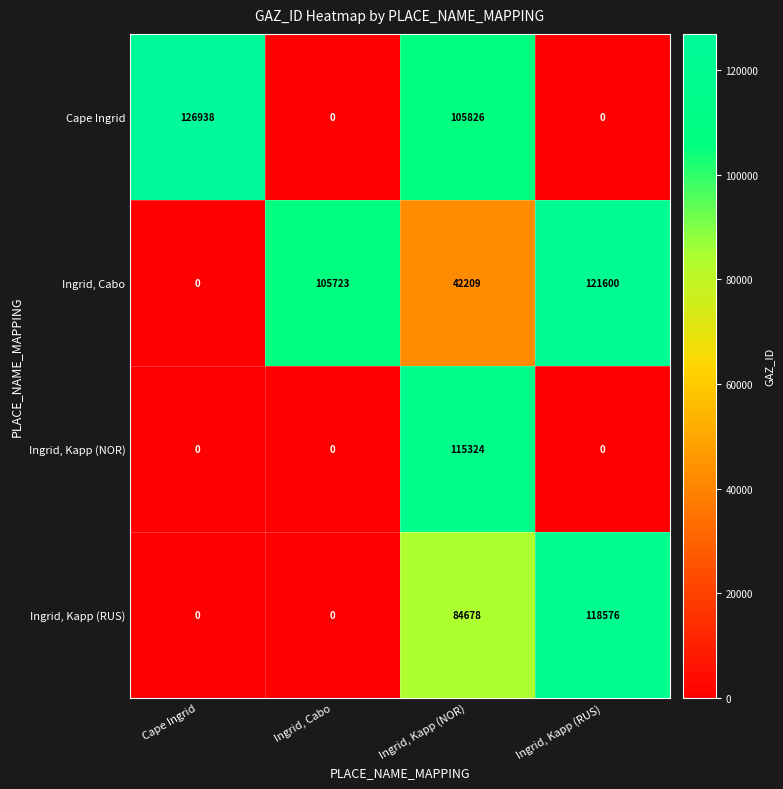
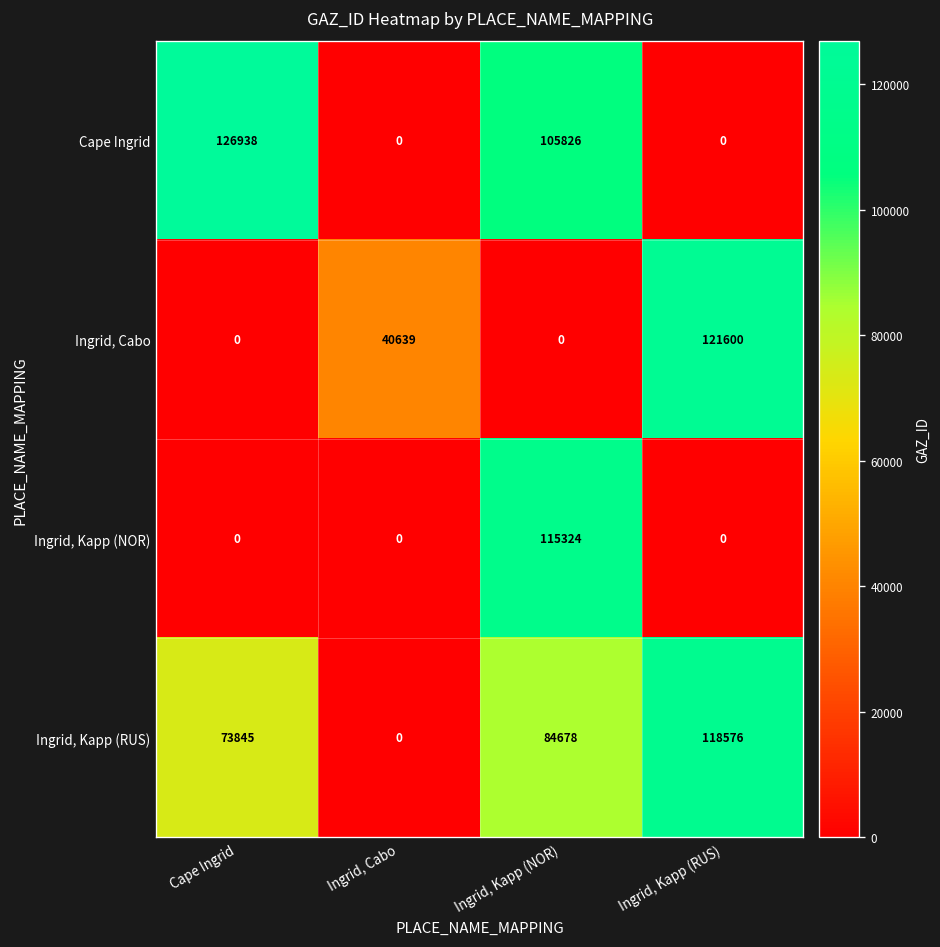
Ingrid, Cabo, Ingrid, Cabo: 105723 -> 40639
Ingrid, Cabo, Ingrid, Kapp (NOR): 42209 -> 0
Ingrid, Kapp (RUS), Cape Ingrid: 0 -> 73845
